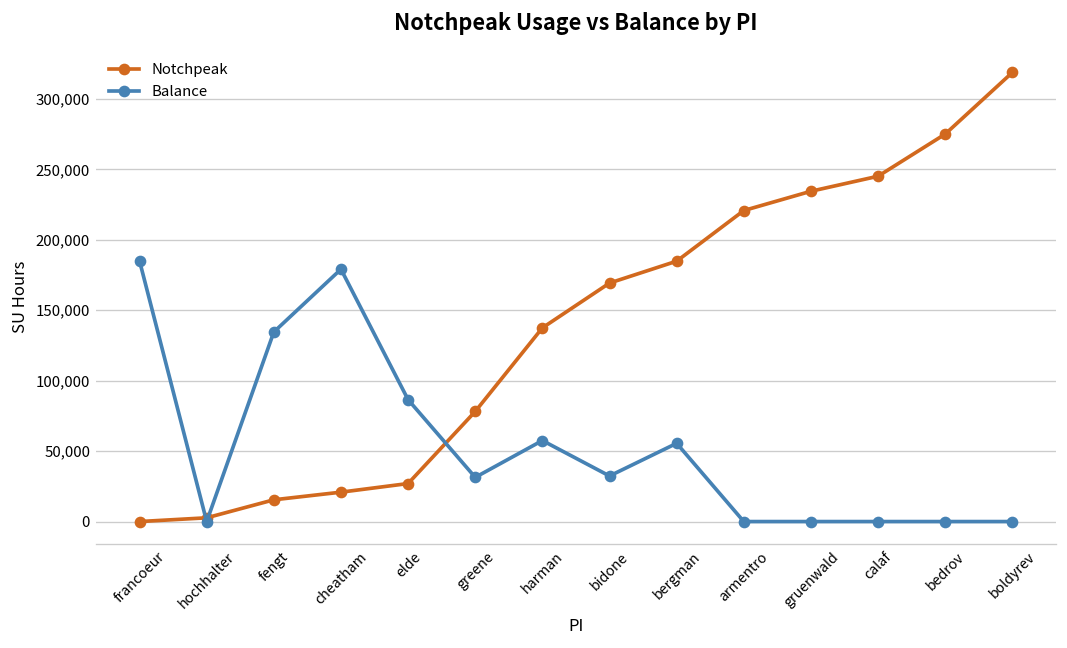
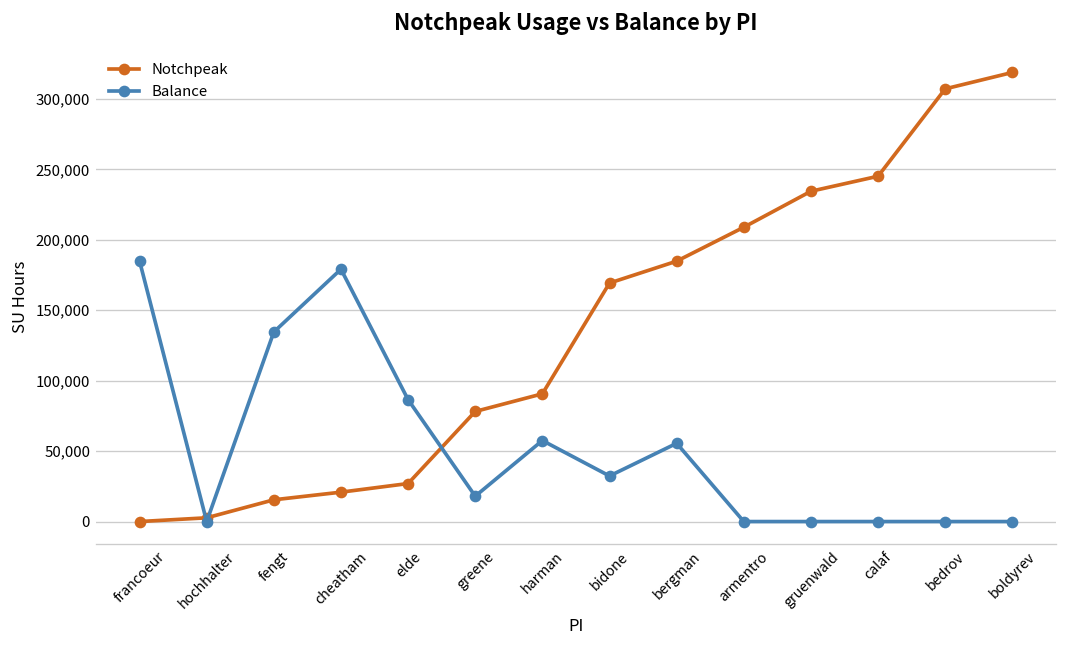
Balance, greene: 31,000 -> 18,000
Notchpeak, harman: 137,000 -> 91,000
Notchpeak, armentro: 221,000 -> 209,000
Notchpeak, bedrov: 275,000 -> 307,000
